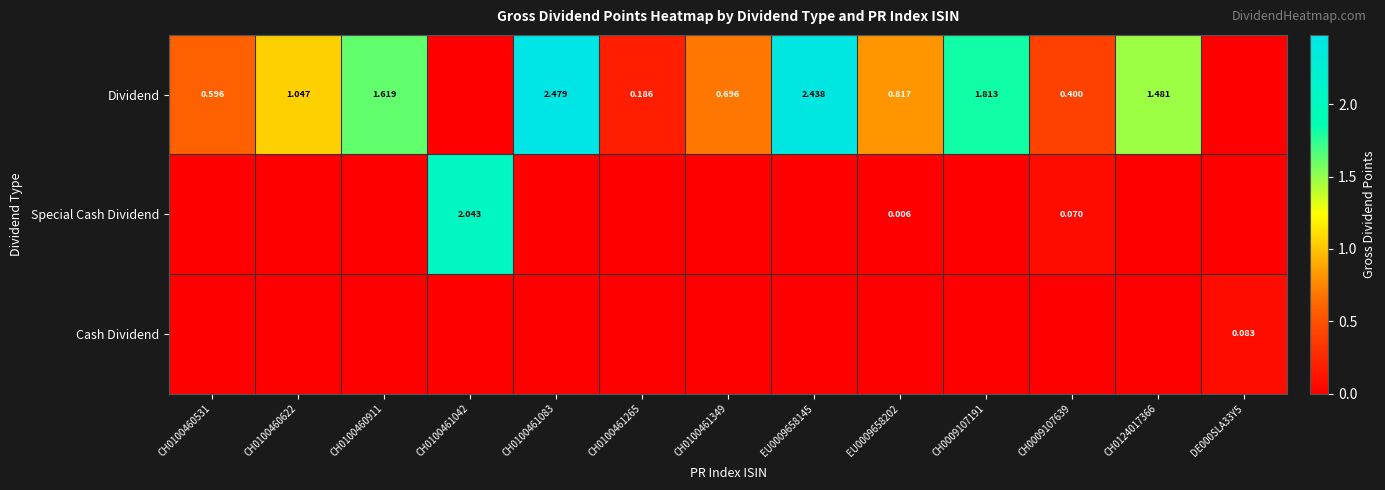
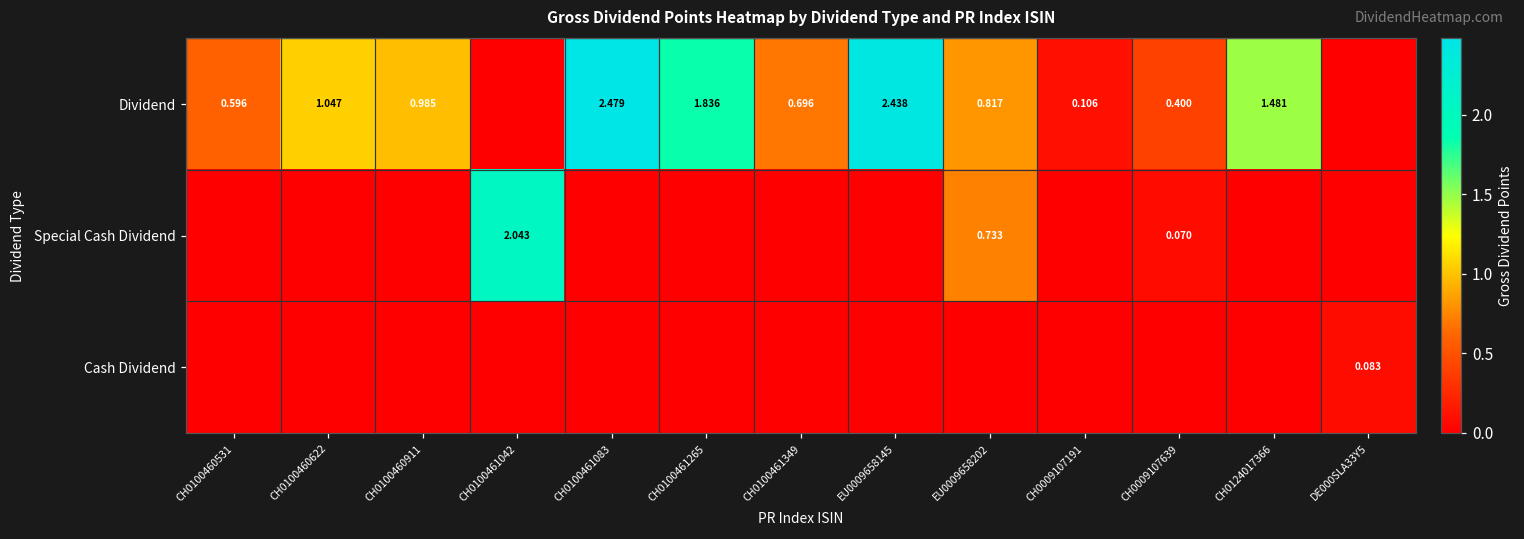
Dividend, CH0100460911: 1.619 -> 0.985
Dividend, CH0100461265: 0.186 -> 1.836
Dividend, CH0009107191: 1.813 -> 0.106
Special Cash Dividend, EU0009658202: 0.006 -> 0.733
